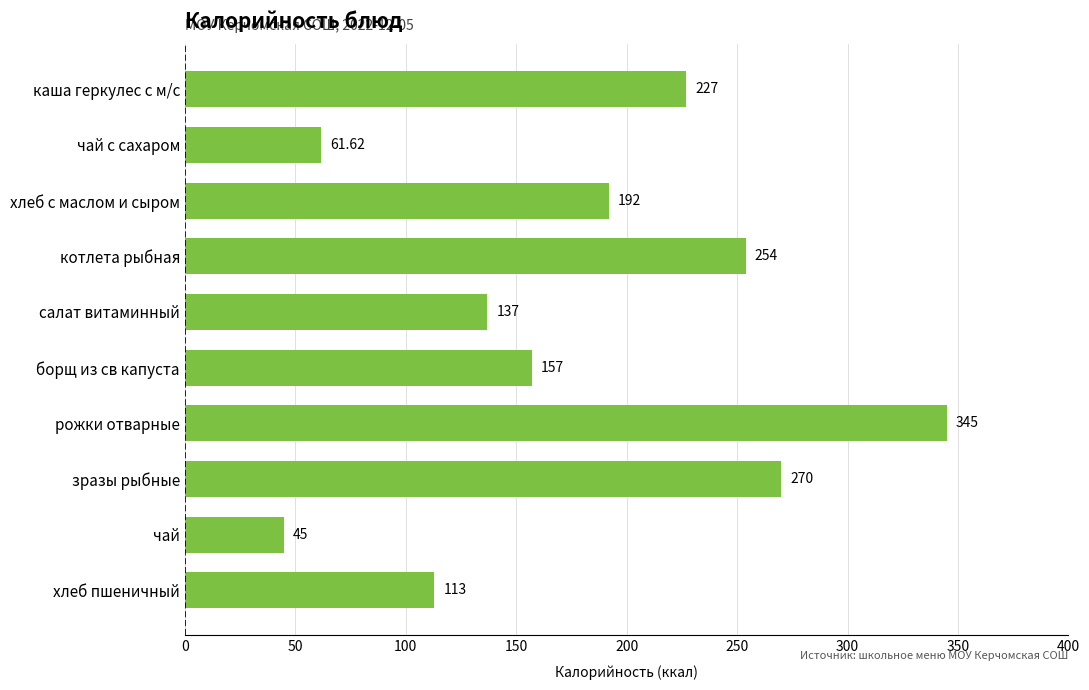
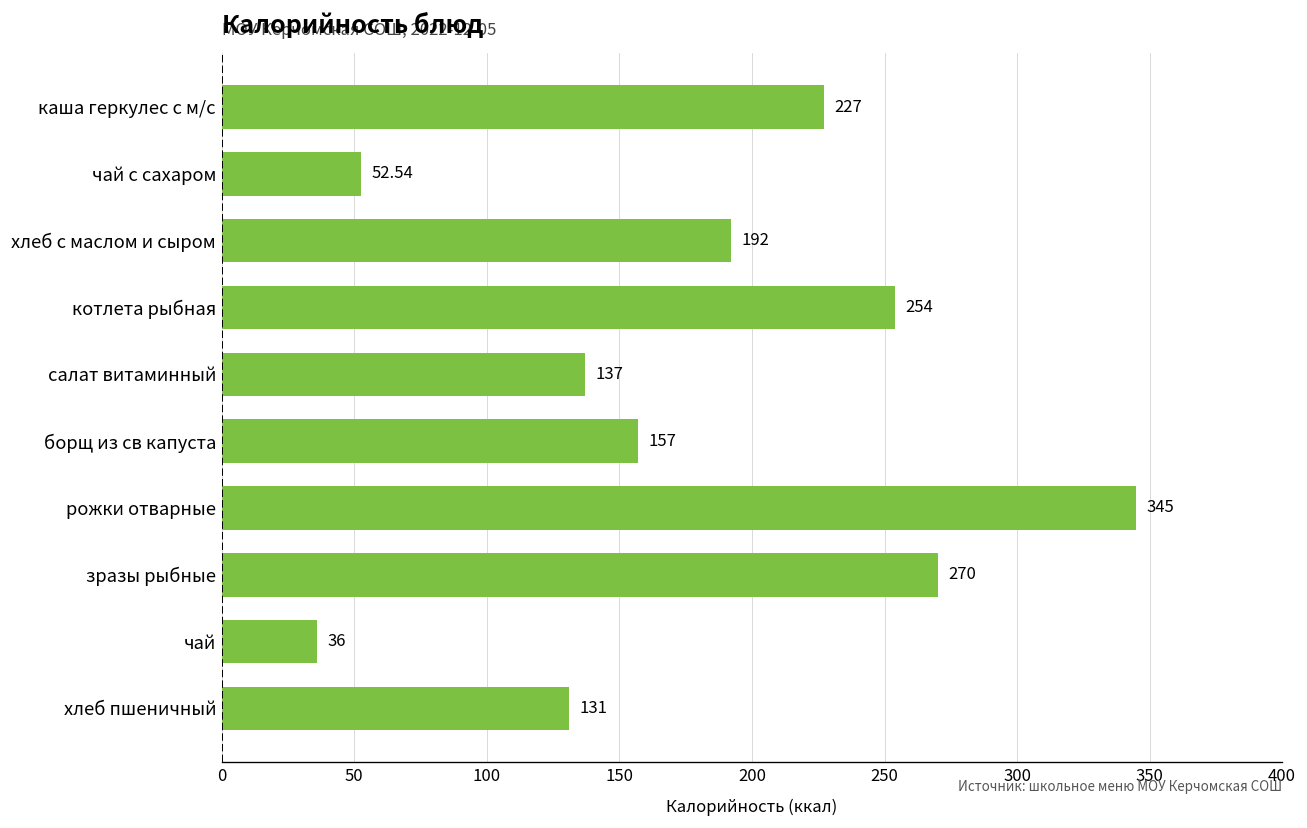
чай с сахаром: 61.62 -> 52.54
чай: 45 -> 36
хлеб пшеничный: 113 -> 131
